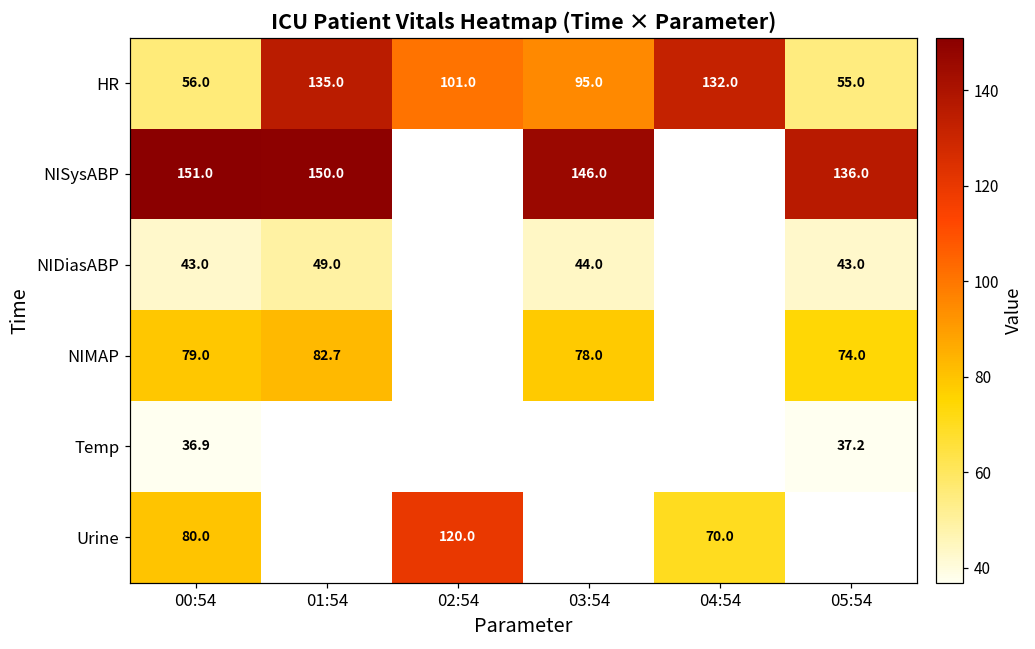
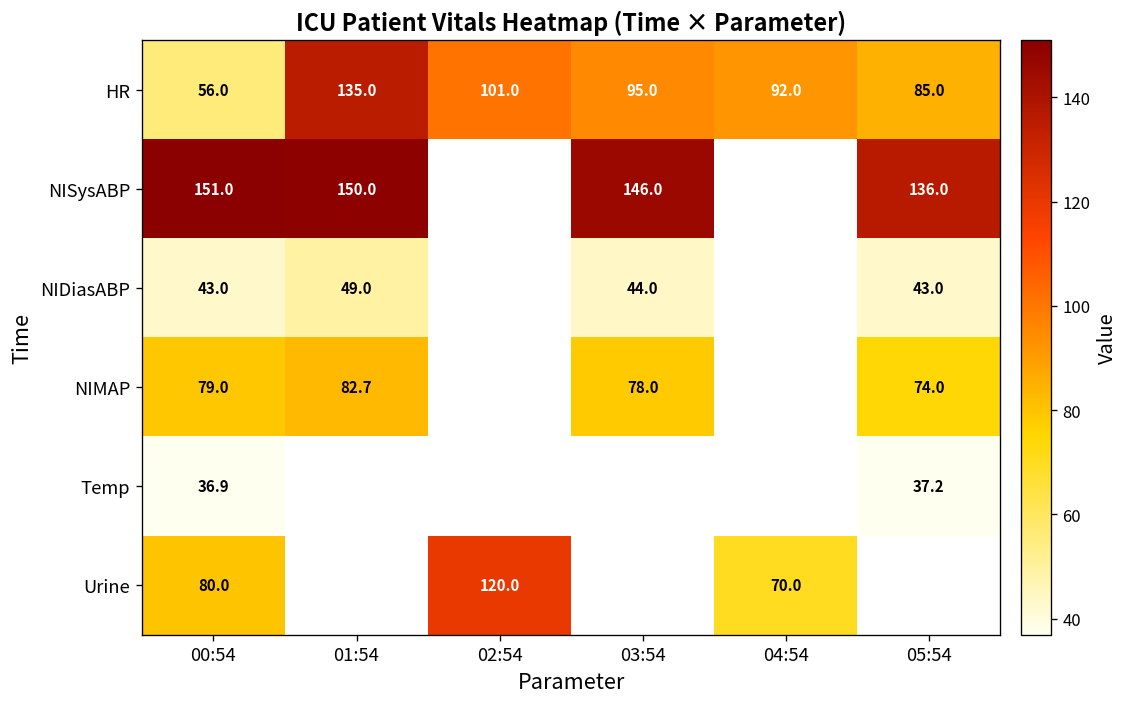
HR, 04:54: 132.0 -> 92.0
HR, 05:54: 55.0 -> 85.0
